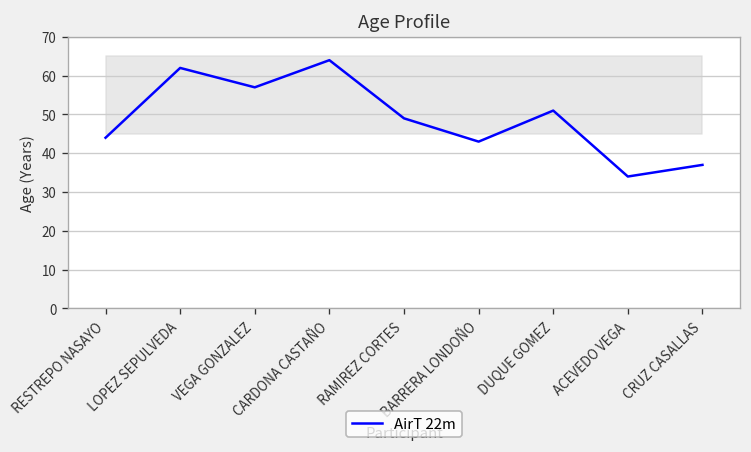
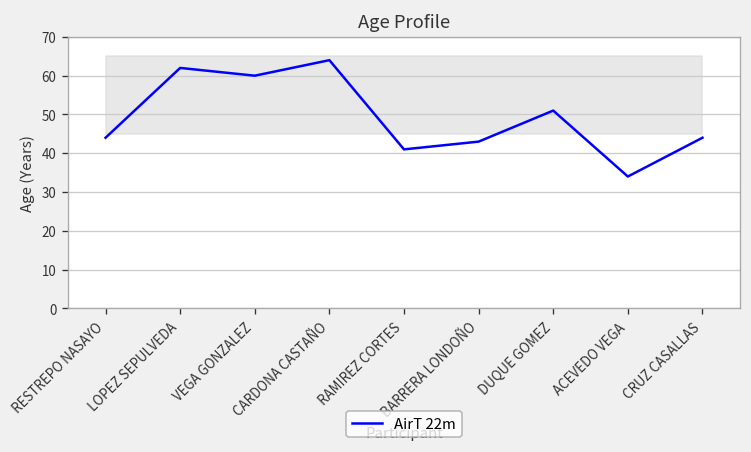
AirT 22m, VEGA GONZALEZ: 57 -> 60
AirT 22m, RAMIREZ CORTES: 49 -> 41
AirT 22m, CRUZ CASALLAS: 37 -> 44
